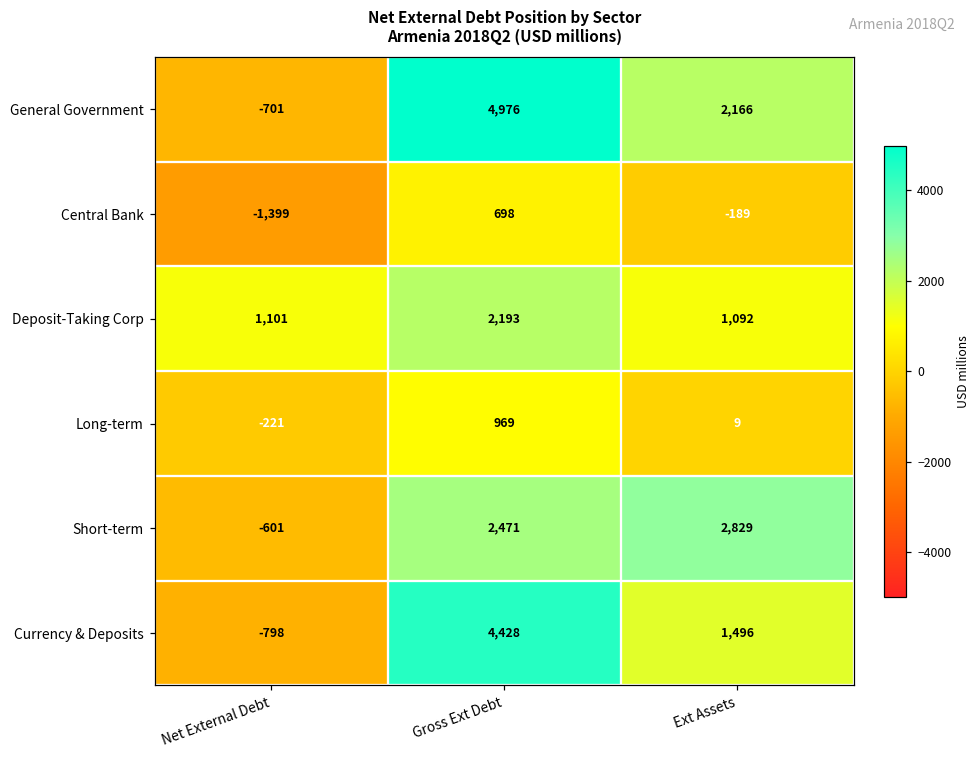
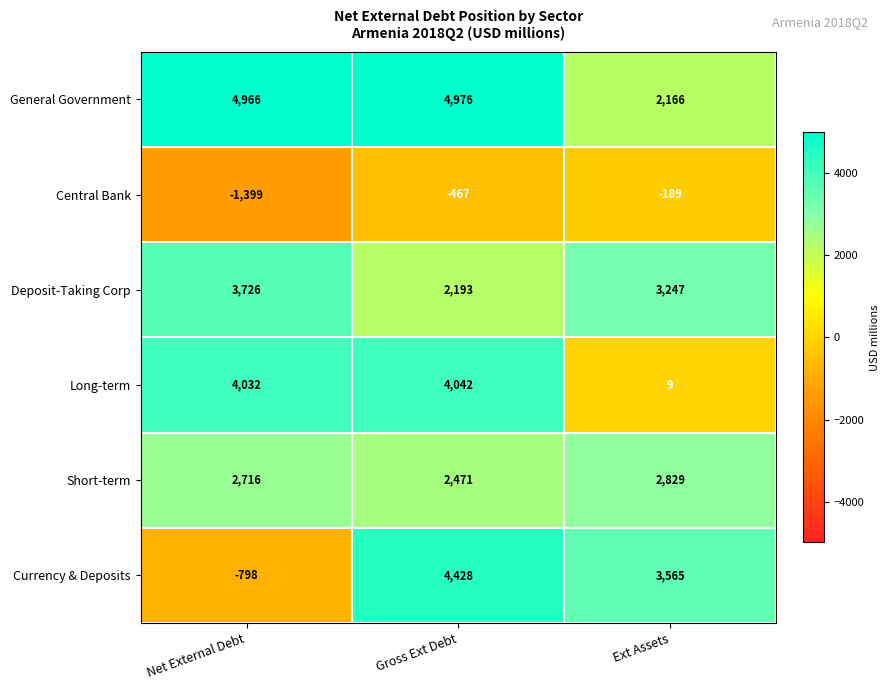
General Government, Net External Debt: -701 -> 4,966
Central Bank, Gross Ext Debt: 698 -> -467
Deposit-Taking Corp, Net External Debt: 1,101 -> 3,726
Deposit-Taking Corp, Ext Assets: 1,092 -> 3,247
Long-term, Net External Debt: -221 -> 4,032
Long-term, Gross Ext Debt: 969 -> 4,042
Short-term, Net External Debt: -601 -> 2,716
Currency & Deposits, Ext Assets: 1,496 -> 3,565
